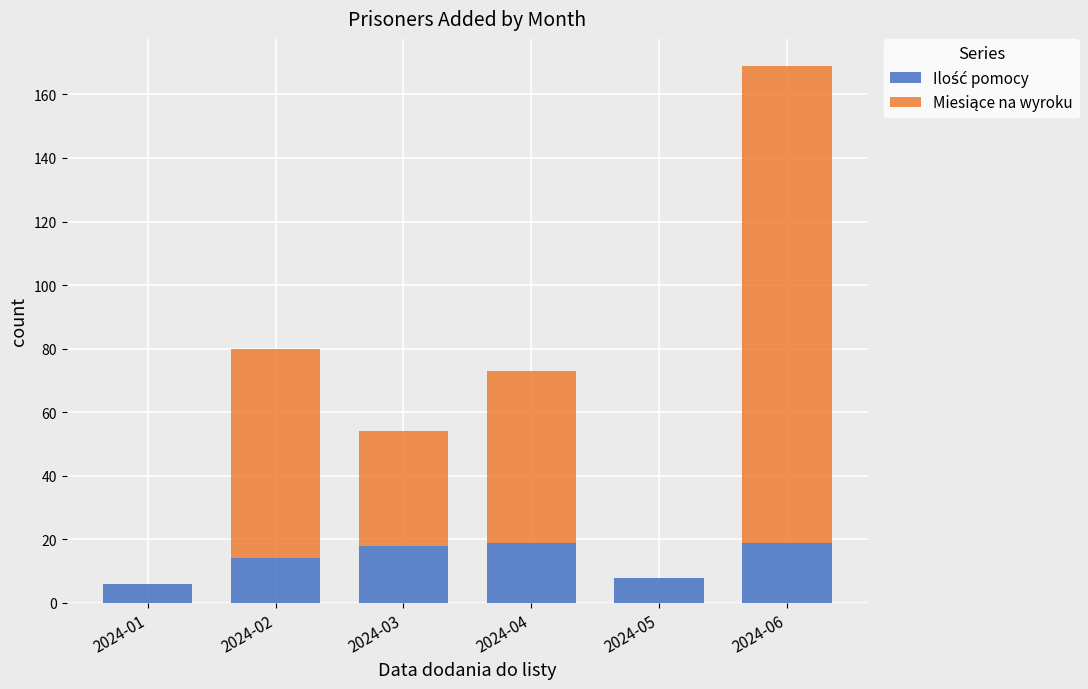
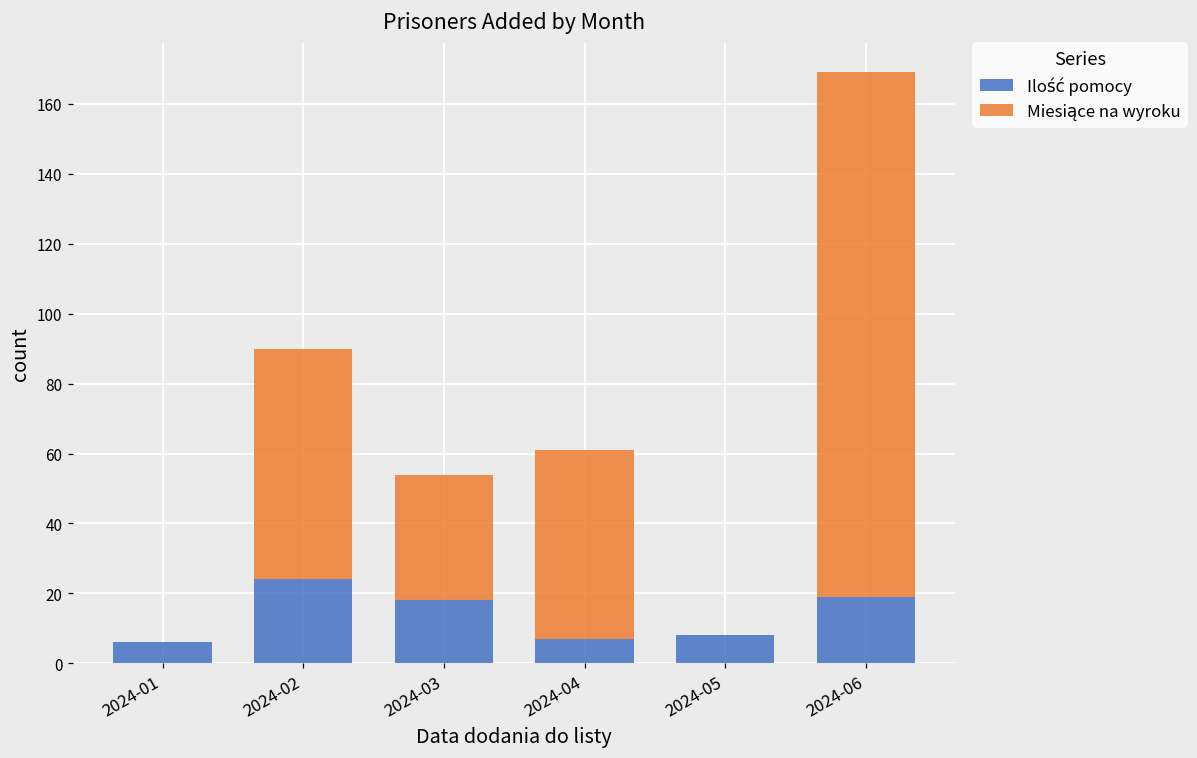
Ilość pomocy, 2024-02: 14 -> 24
Ilość pomocy, 2024-04: 19 -> 7
